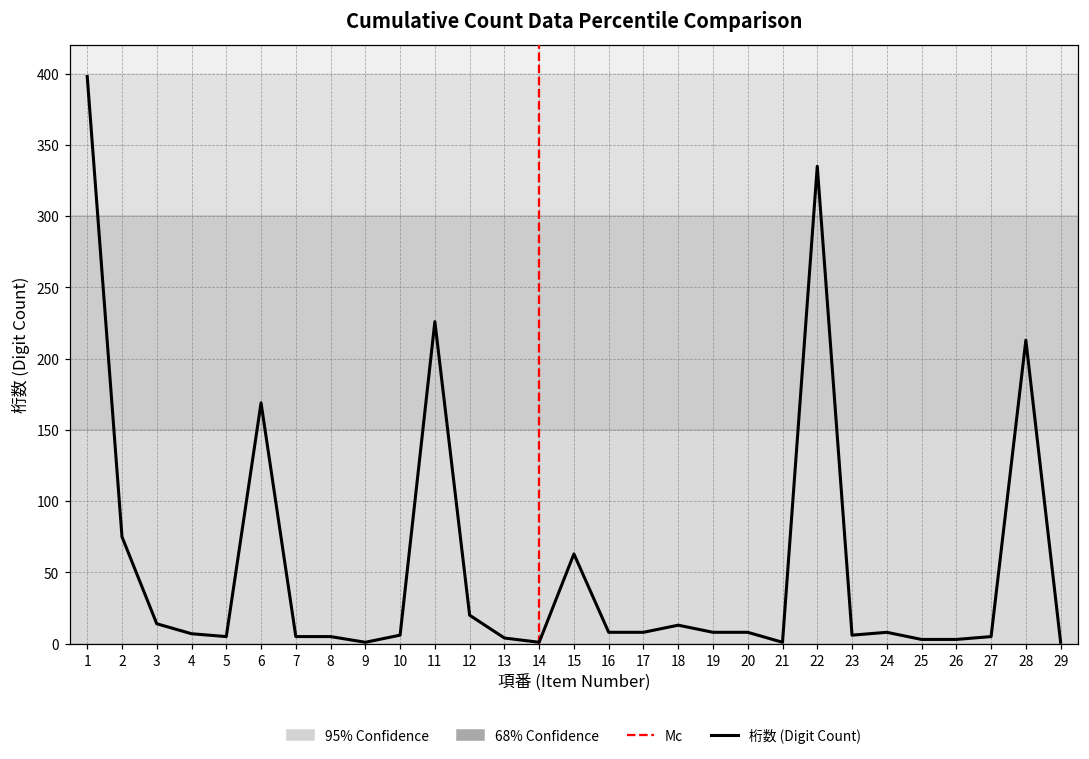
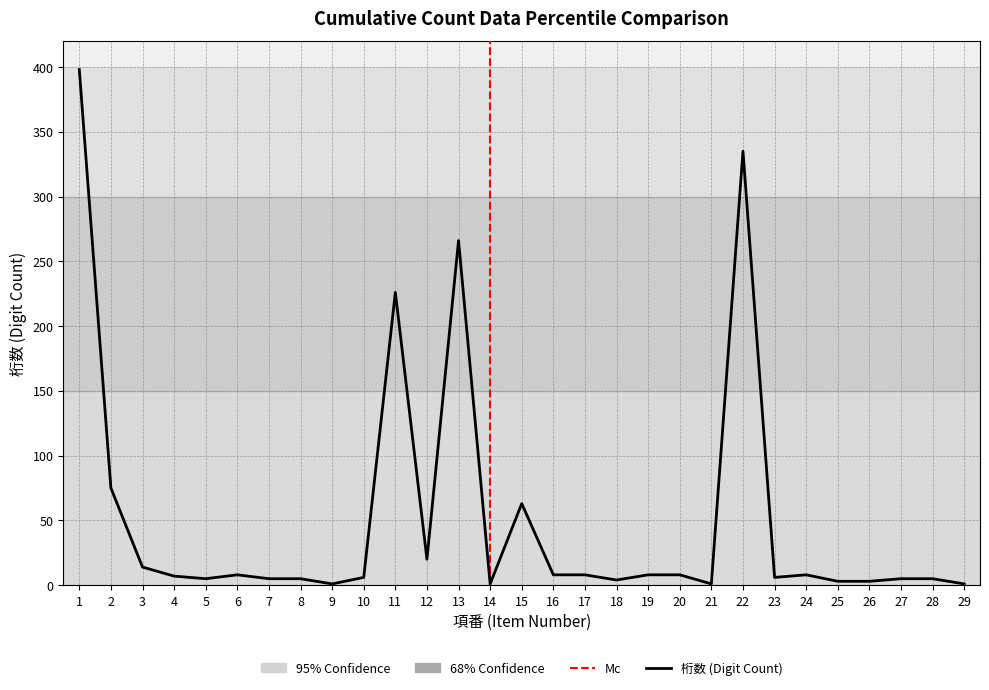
6: 169 -> 8
13: 4 -> 266
18: 13 -> 4
28: 213 -> 5
